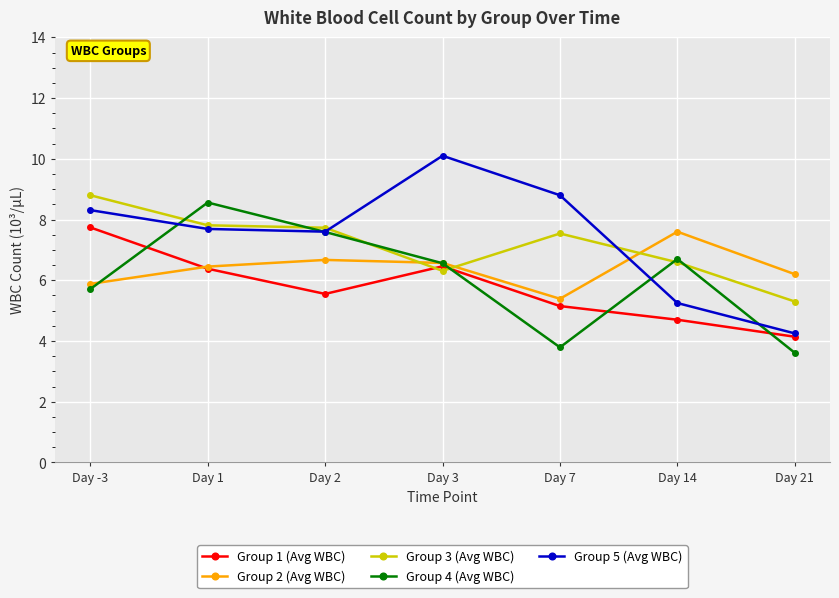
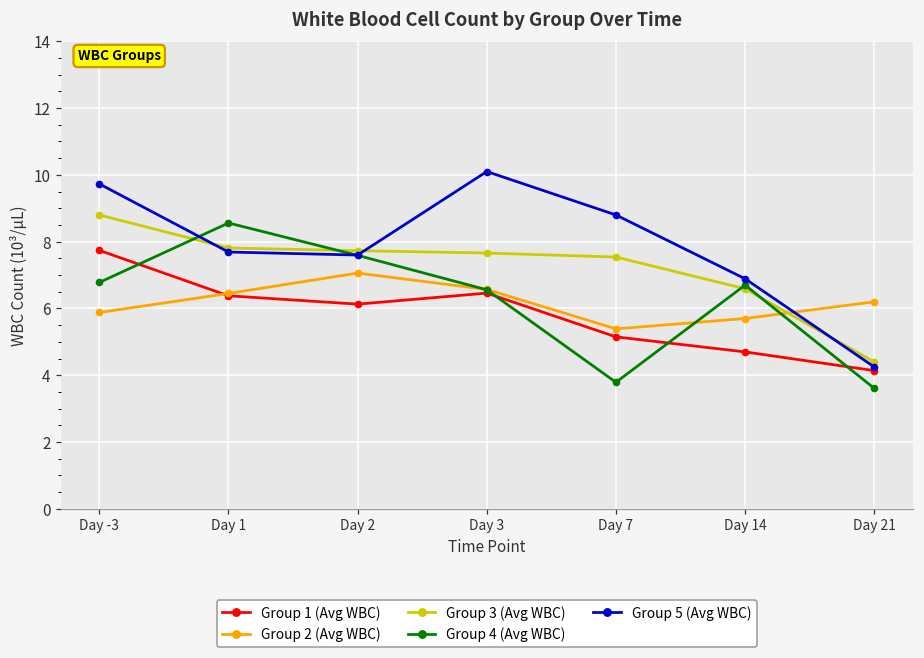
Group 4 (Avg WBC), Day -3: 5.7 -> 6.8
Group 5 (Avg WBC), Day -3: 8.3 -> 9.7
Group 1 (Avg WBC), Day 2: 5.6 -> 6.1
Group 2 (Avg WBC), Day 2: 6.7 -> 7.1
Group 3 (Avg WBC), Day 3: 6.3 -> 7.7
Group 2 (Avg WBC), Day 14: 7.6 -> 5.7
Group 5 (Avg WBC), Day 14: 5.3 -> 6.9
Group 3 (Avg WBC), Day 21: 5.3 -> 4.4
